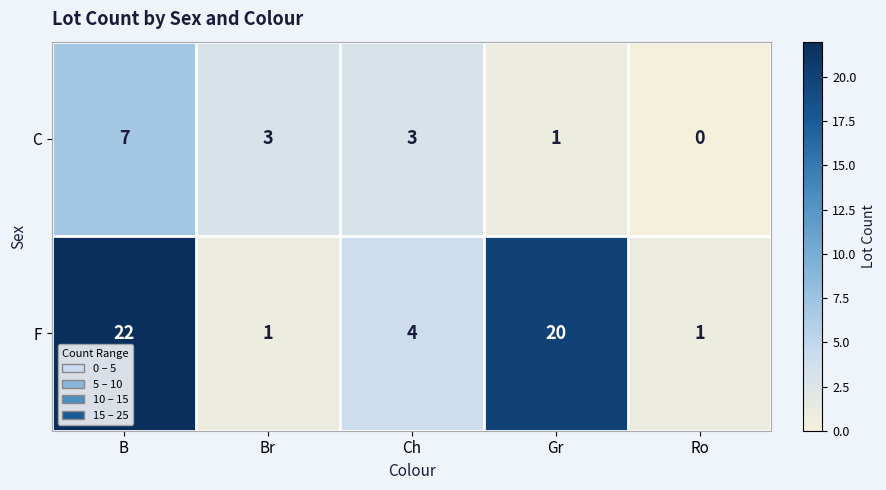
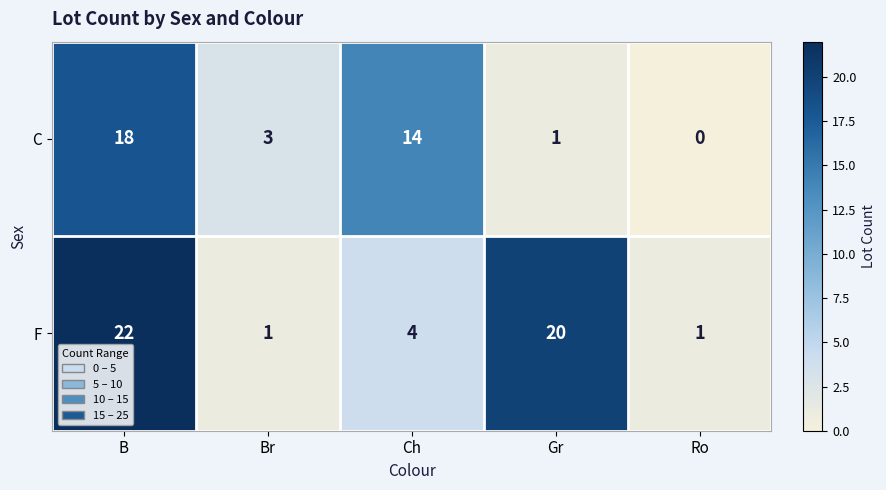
C, B: 7 -> 18
C, Ch: 3 -> 14
